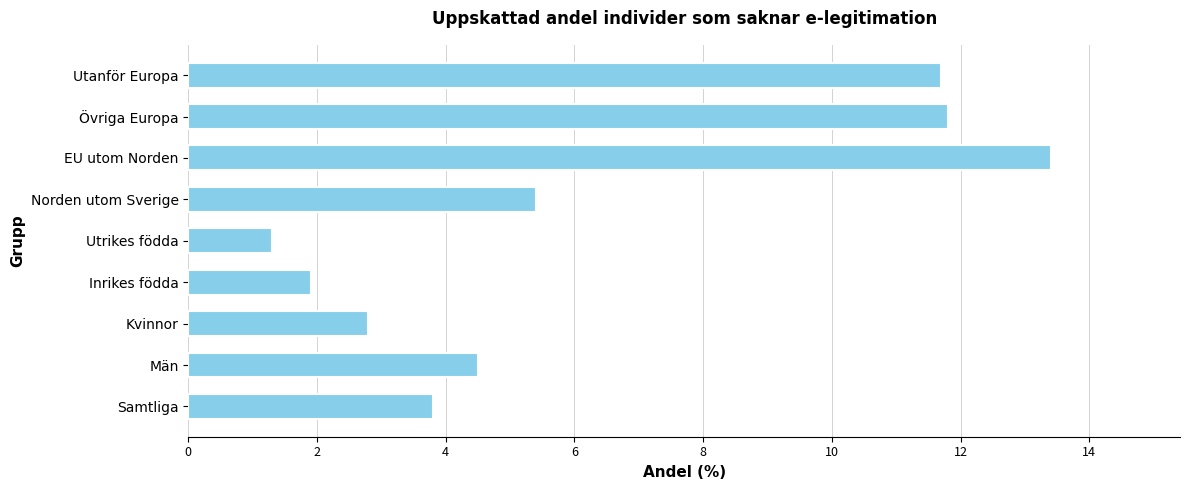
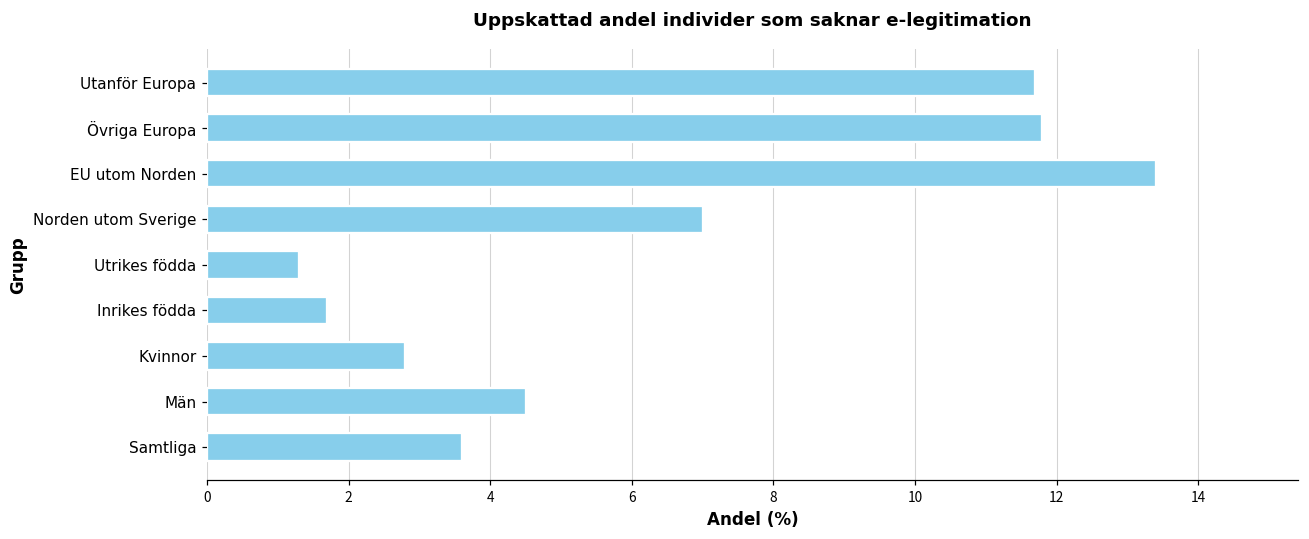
Norden utom Sverige: 5.4 -> 7.0
Inrikes födda: 1.9 -> 1.7
Samtliga: 3.8 -> 3.6
